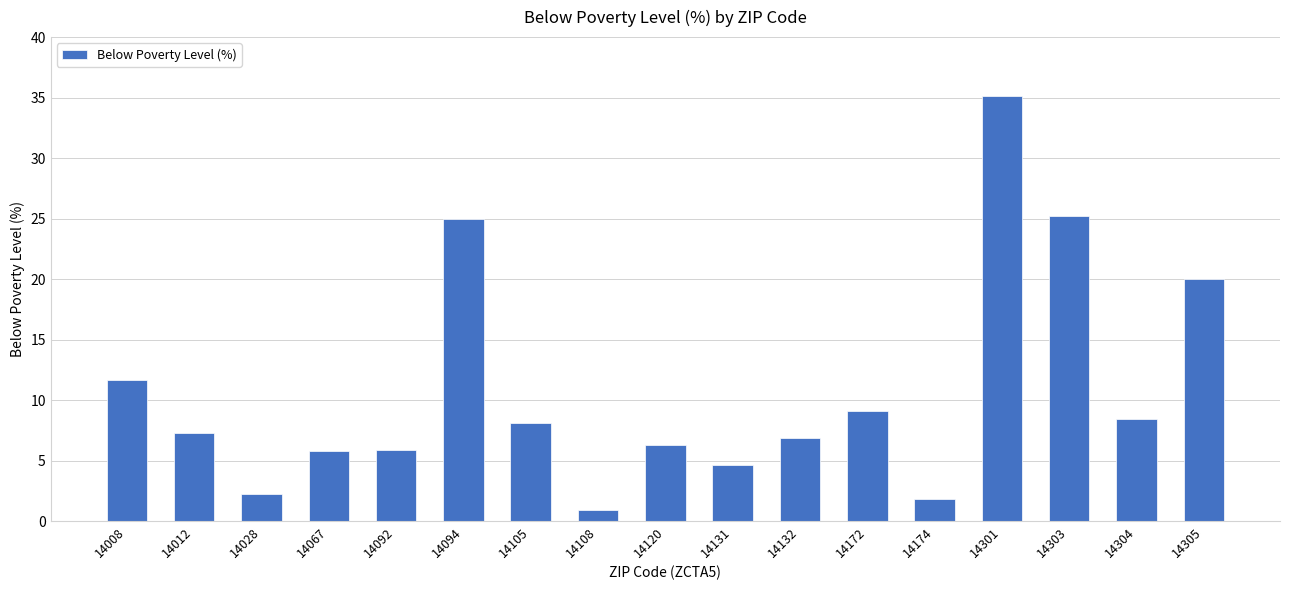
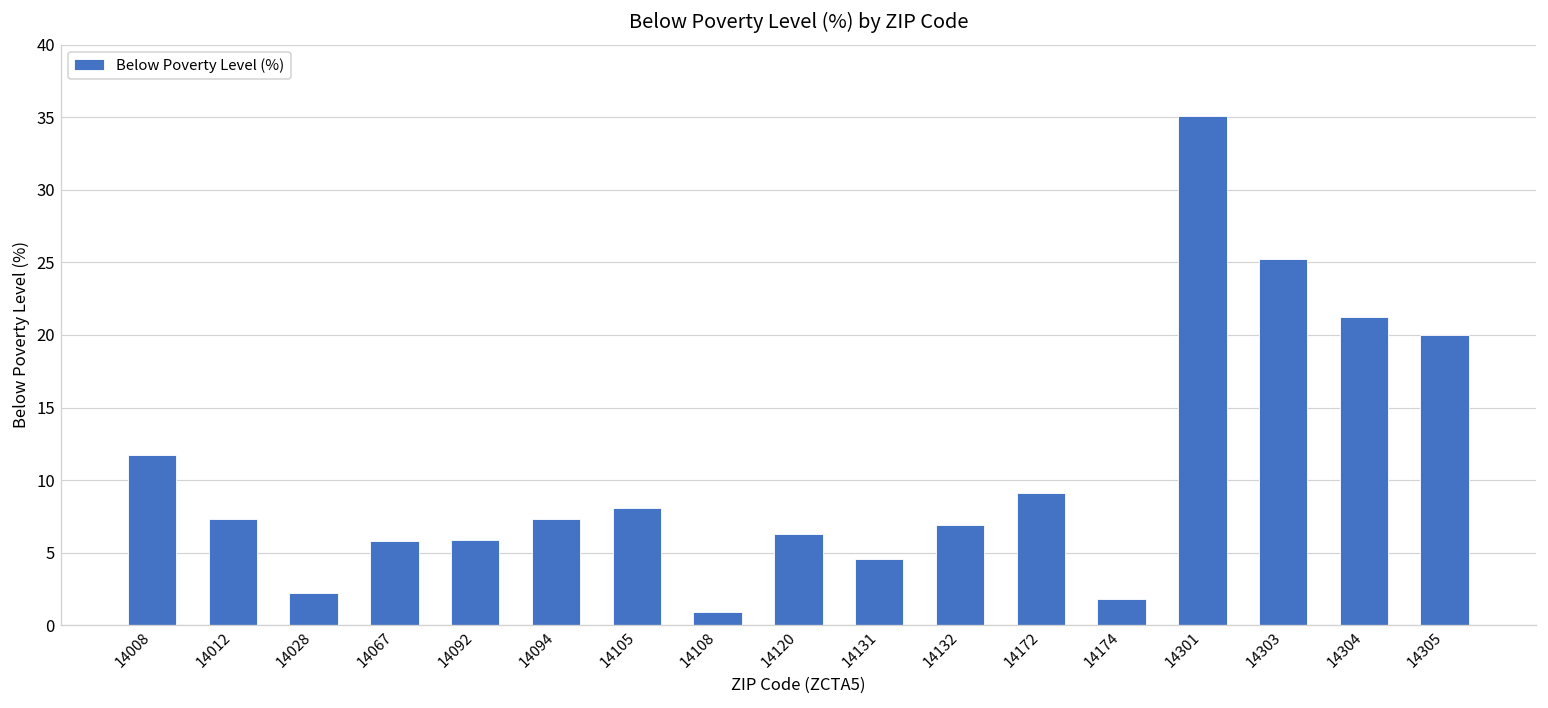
14094: 25.0 -> 7.3
14304: 8.4 -> 21.2
